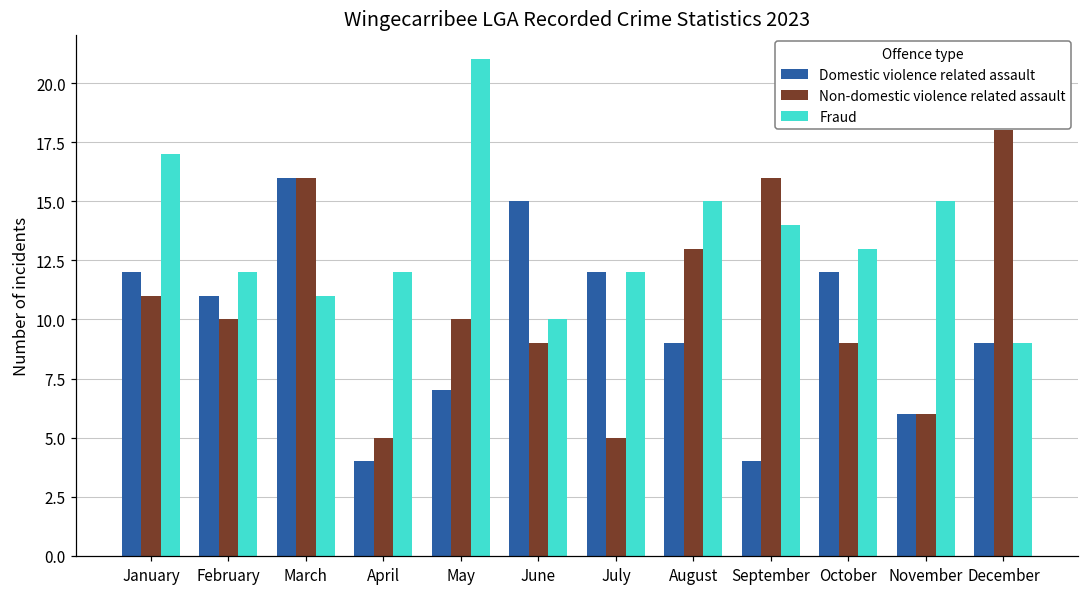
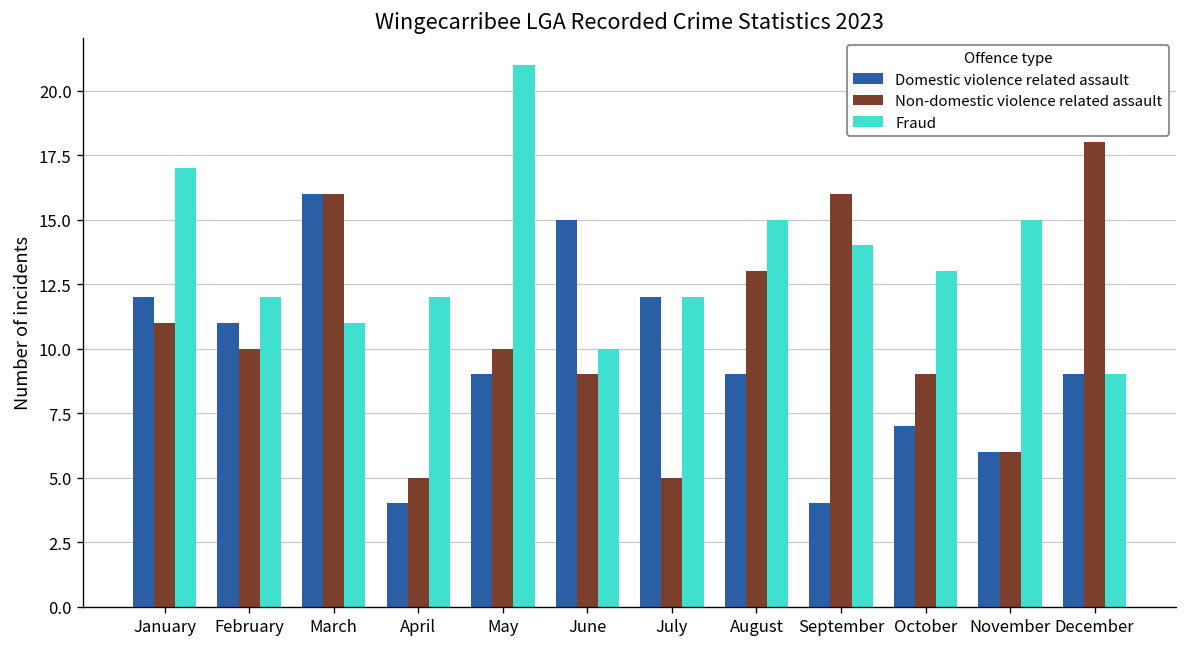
Domestic violence related assault, May: 7 -> 9
Domestic violence related assault, October: 12 -> 7
